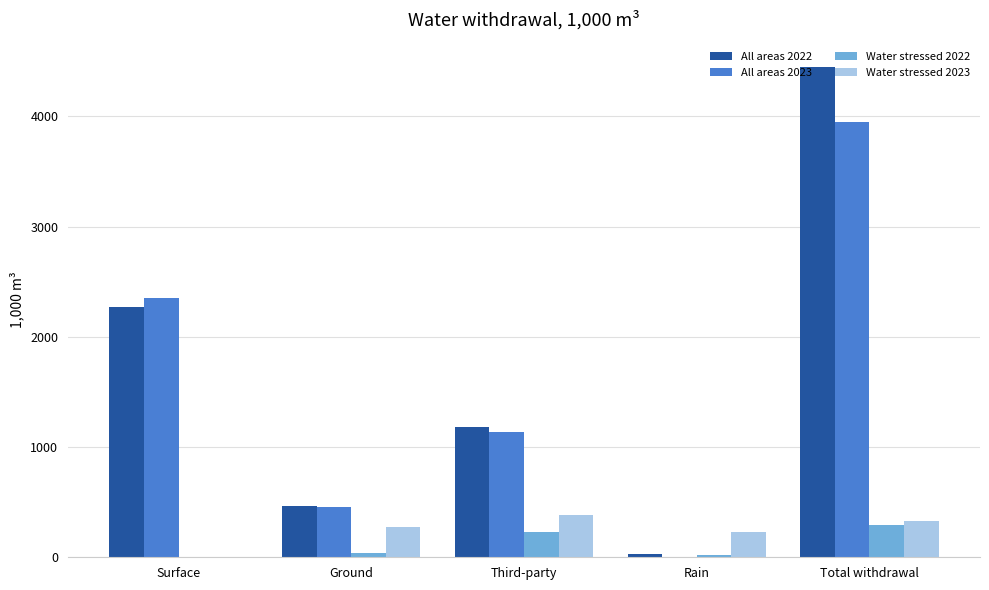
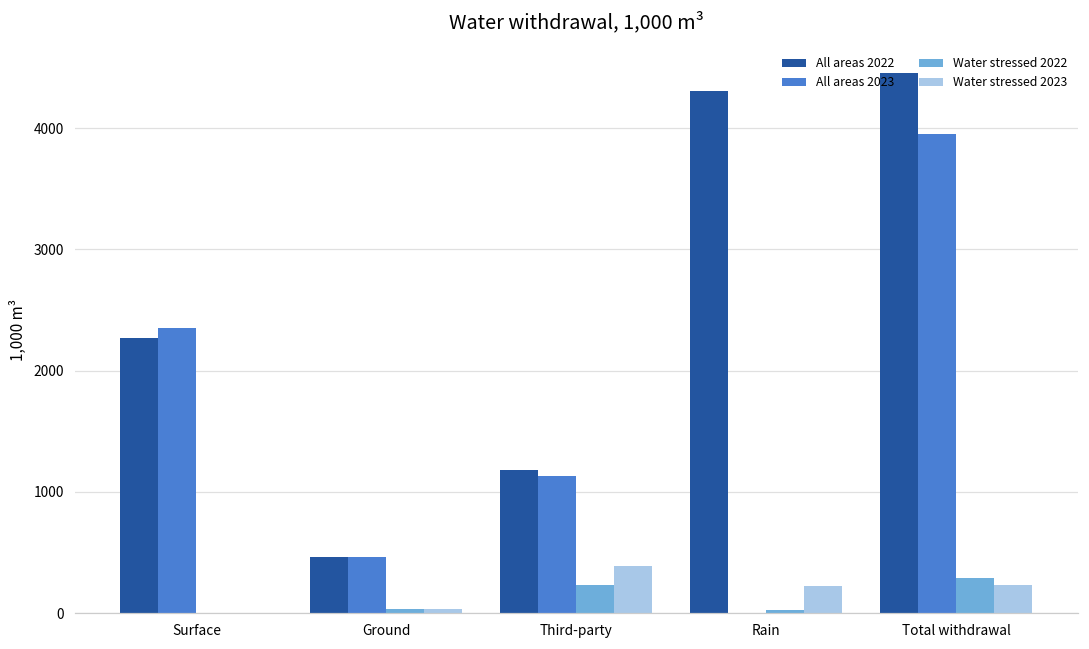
Water stressed 2023, Ground: 280 -> 30
All areas 2022, Rain: 30 -> 4310
Water stressed 2023, Total withdrawal: 330 -> 230
